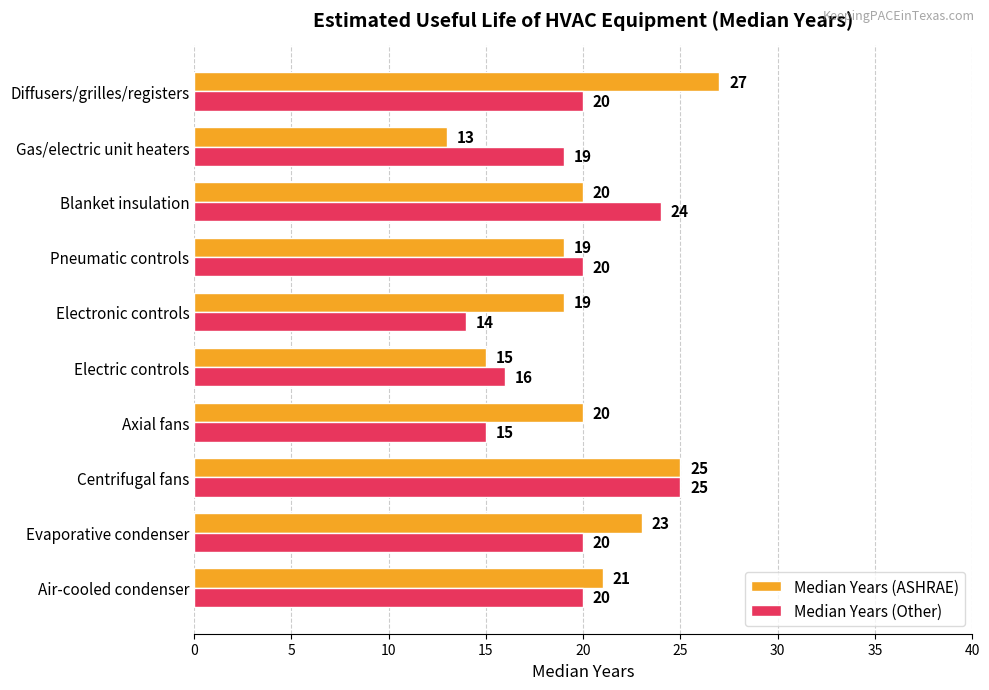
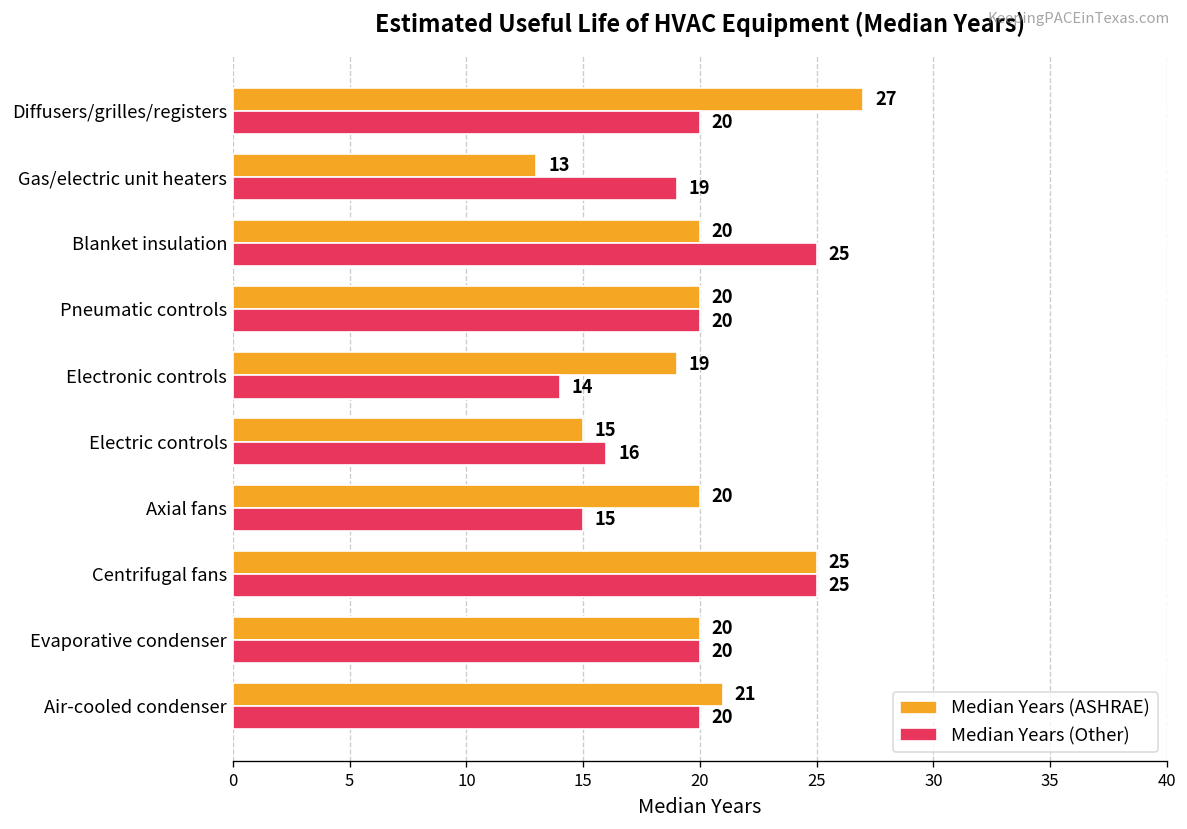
Median Years (Other), Blanket insulation: 24 -> 25
Median Years (ASHRAE), Pneumatic controls: 19 -> 20
Median Years (ASHRAE), Evaporative condenser: 23 -> 20
